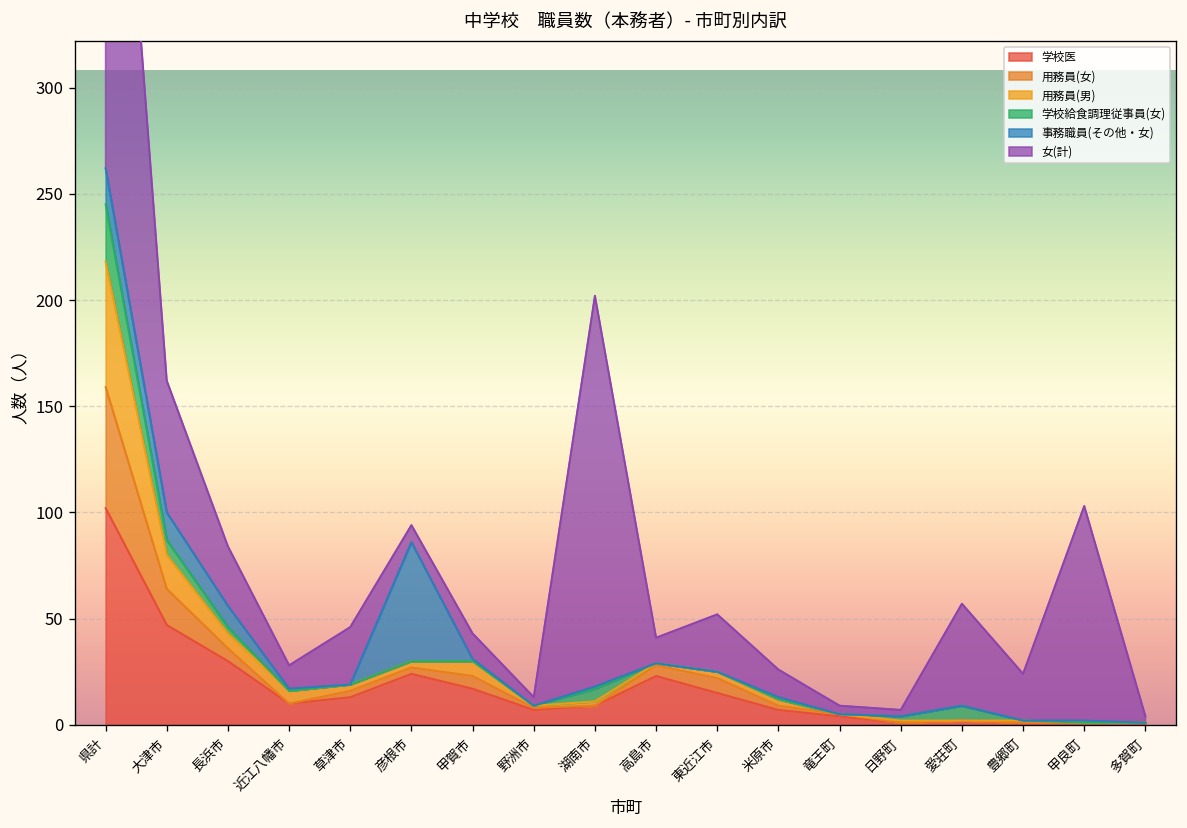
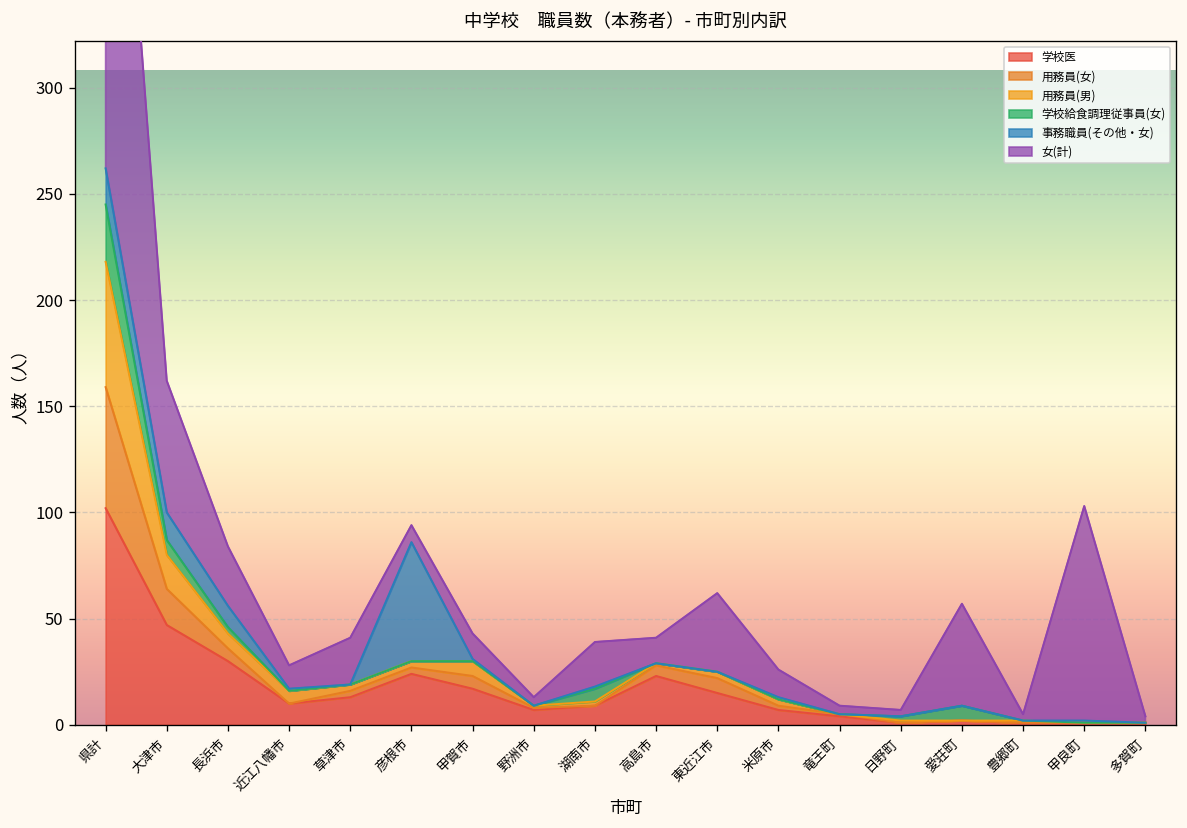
女(計), 草津市: 27 -> 22
女(計), 湖南市: 184 -> 21
女(計), 東近江市: 27 -> 37
女(計), 豊郷町: 22 -> 3
